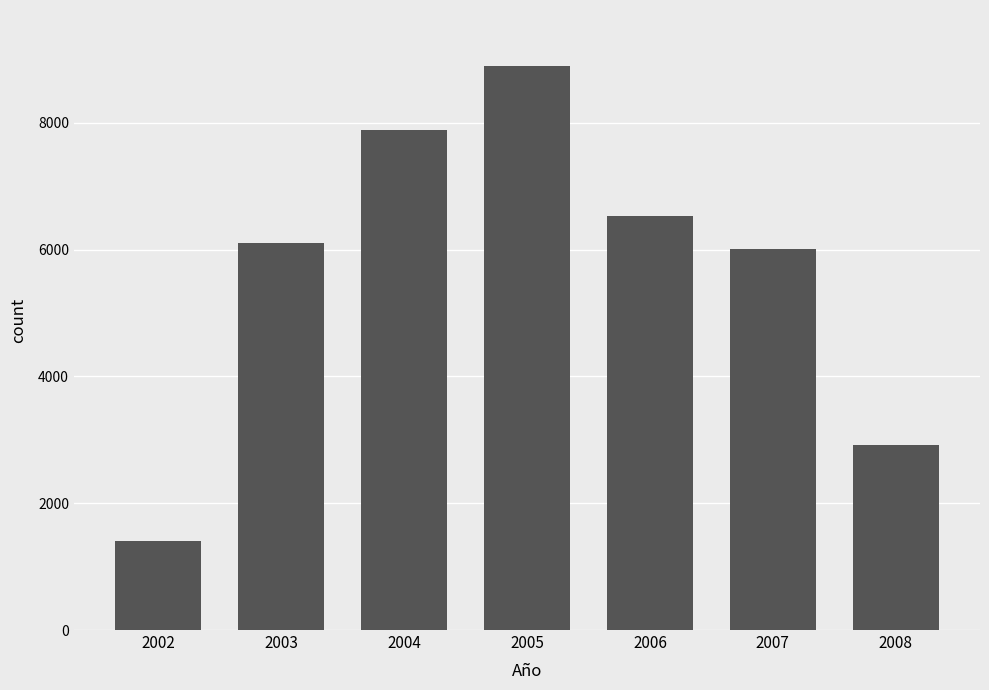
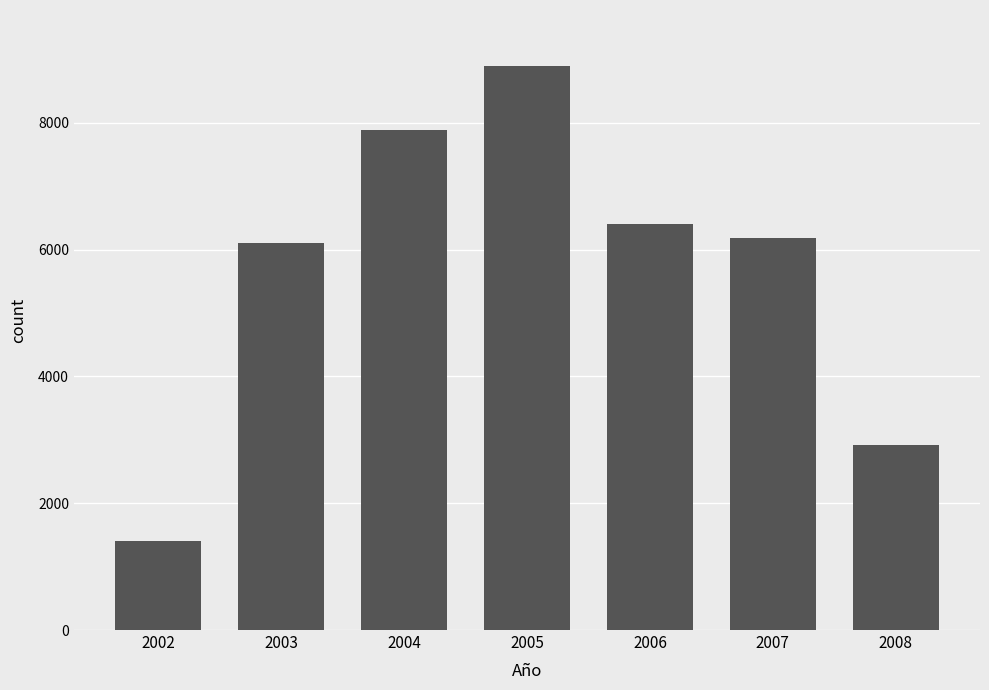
2006: 6500 -> 6400
2007: 6000 -> 6200
